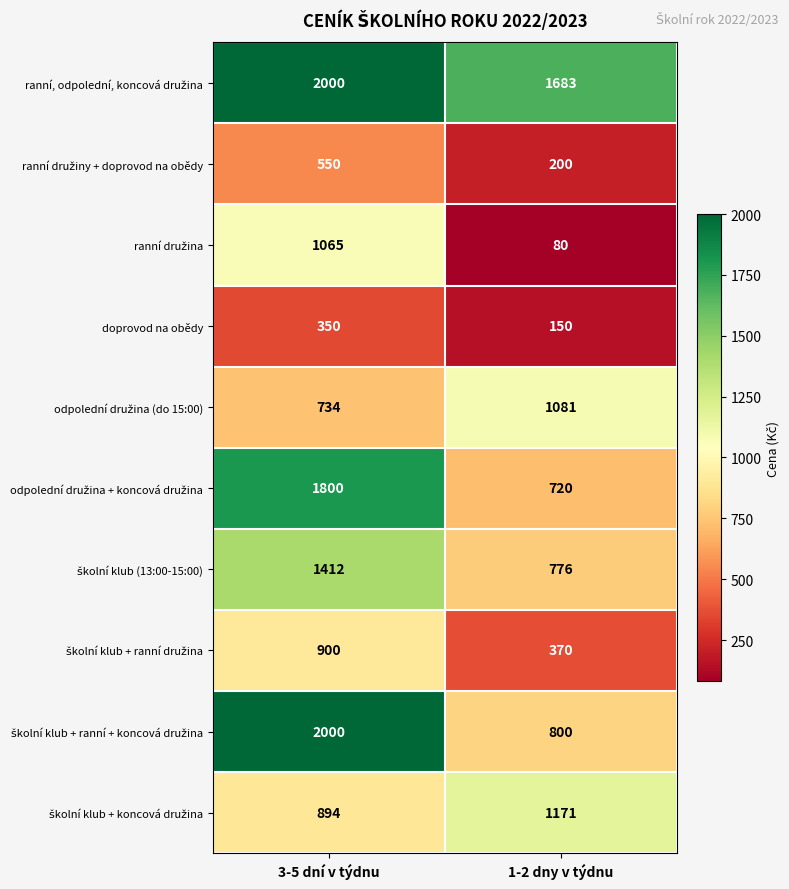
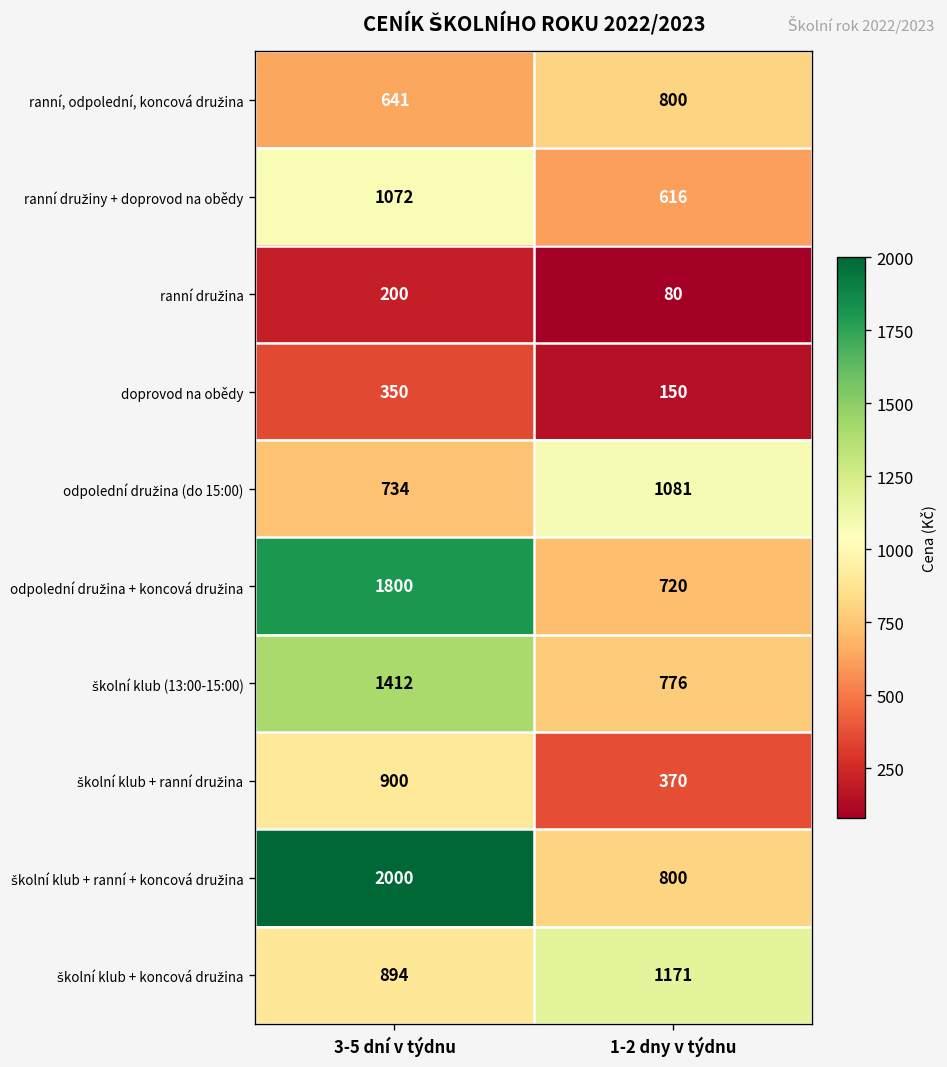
ranní, odpolední, koncová družina, 3-5 dní v týdnu: 2000 -> 641
ranní, odpolední, koncová družina, 1-2 dny v týdnu: 1683 -> 800
ranní družiny + doprovod na obědy, 3-5 dní v týdnu: 550 -> 1072
ranní družiny + doprovod na obědy, 1-2 dny v týdnu: 200 -> 616
ranní družina, 3-5 dní v týdnu: 1065 -> 200
